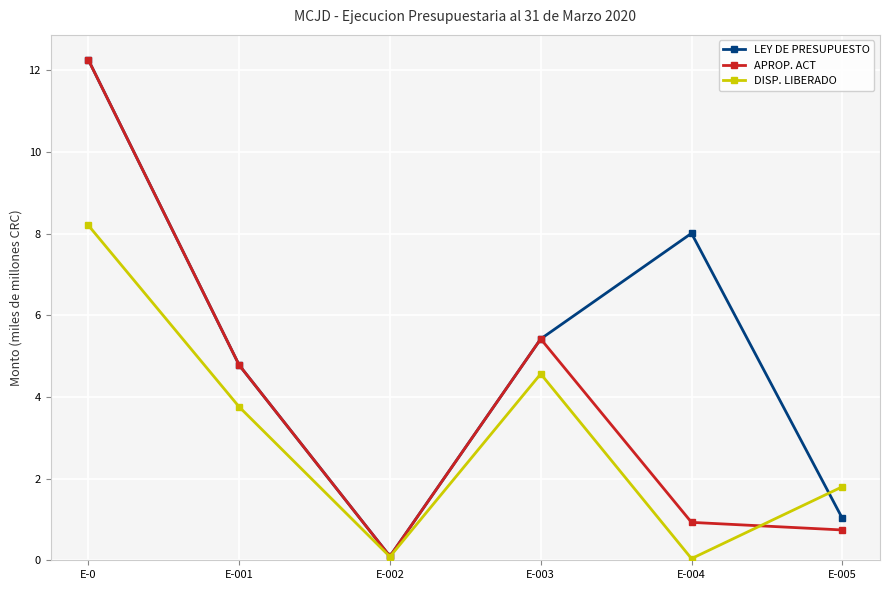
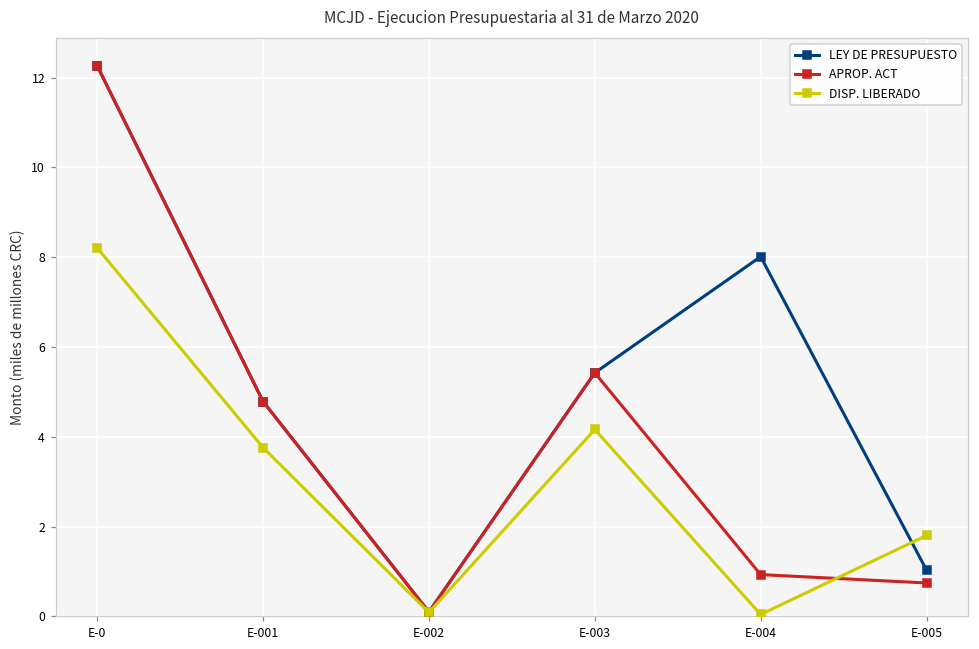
DISP. LIBERADO, E-003: 4.6 -> 4.2
